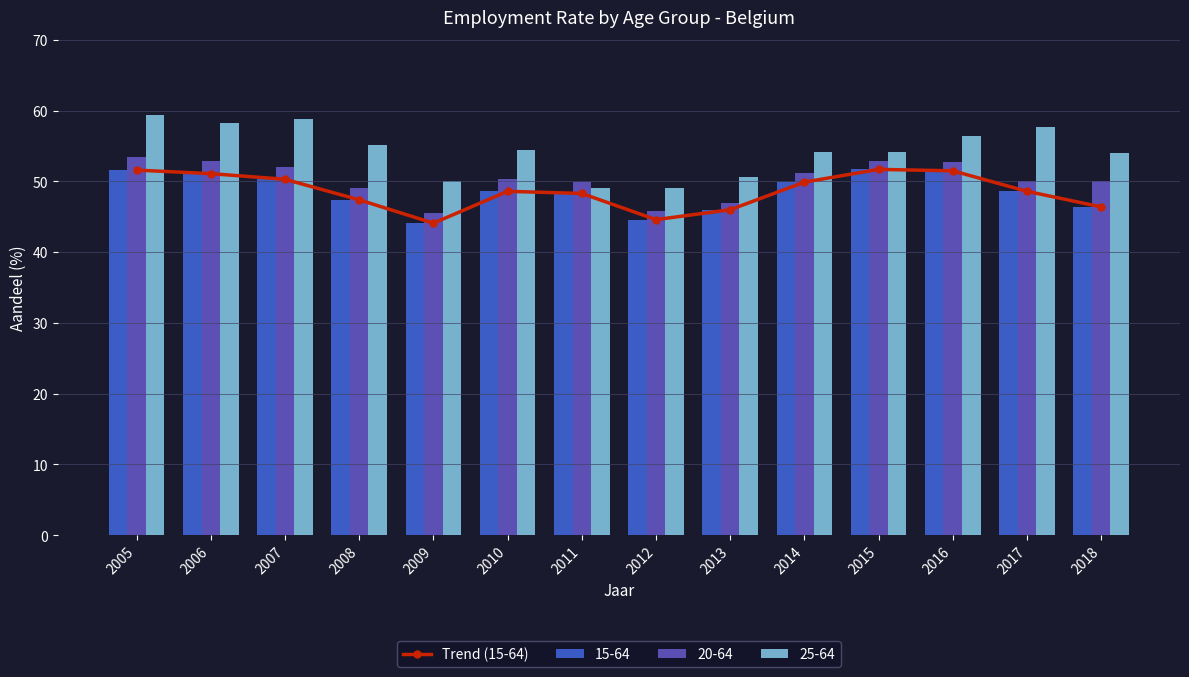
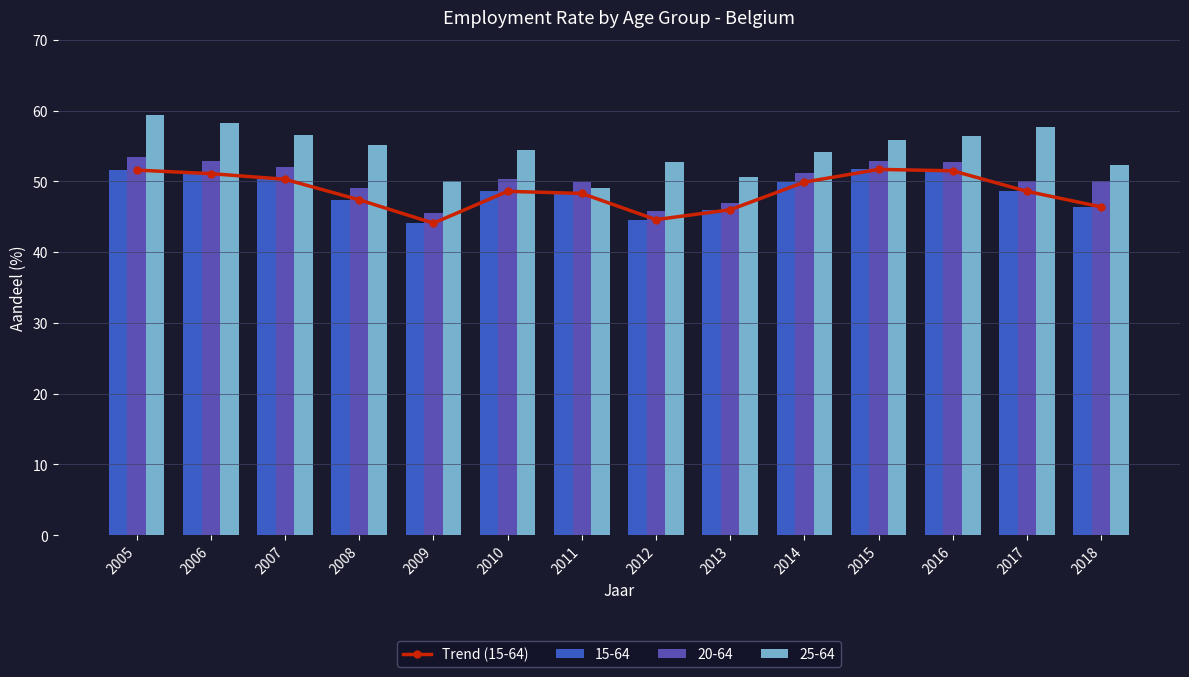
25-64, 2007: 59 -> 57
25-64, 2012: 49 -> 53
25-64, 2015: 54 -> 56
25-64, 2018: 54 -> 52
